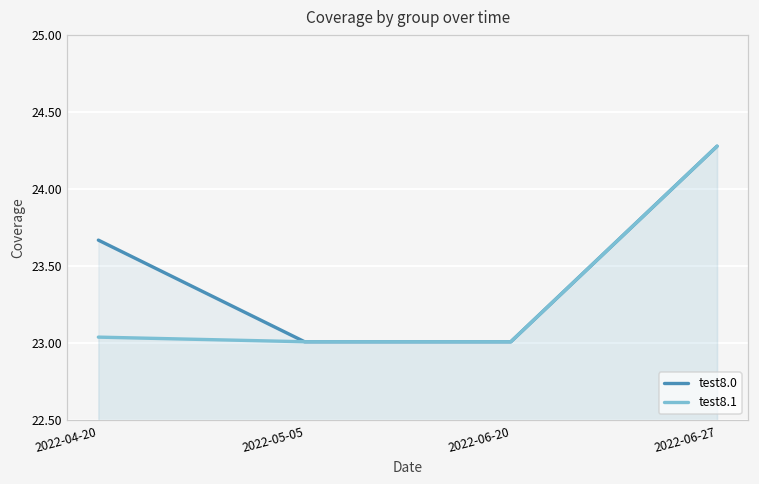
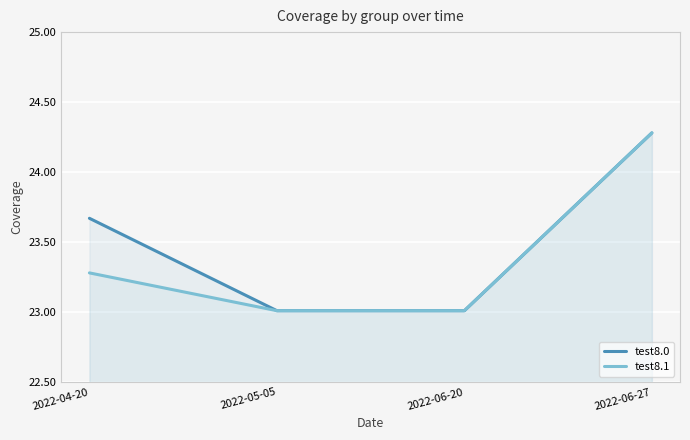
test8.1, 2022-04-20: 23.04 -> 23.28
